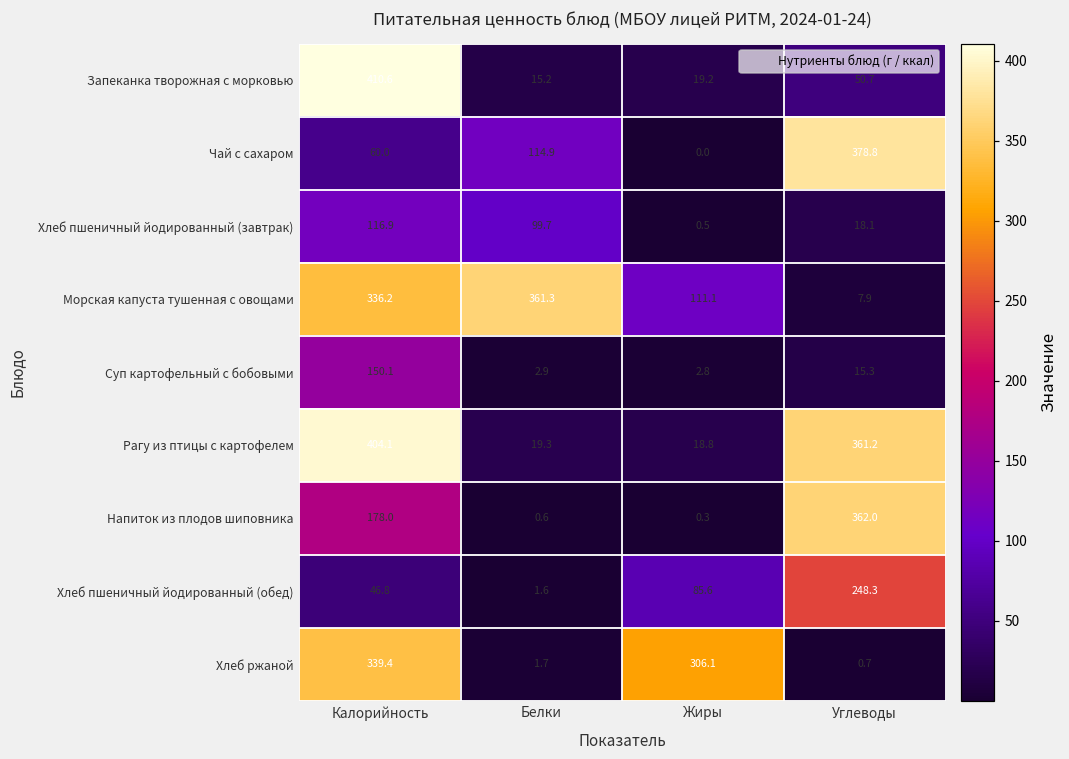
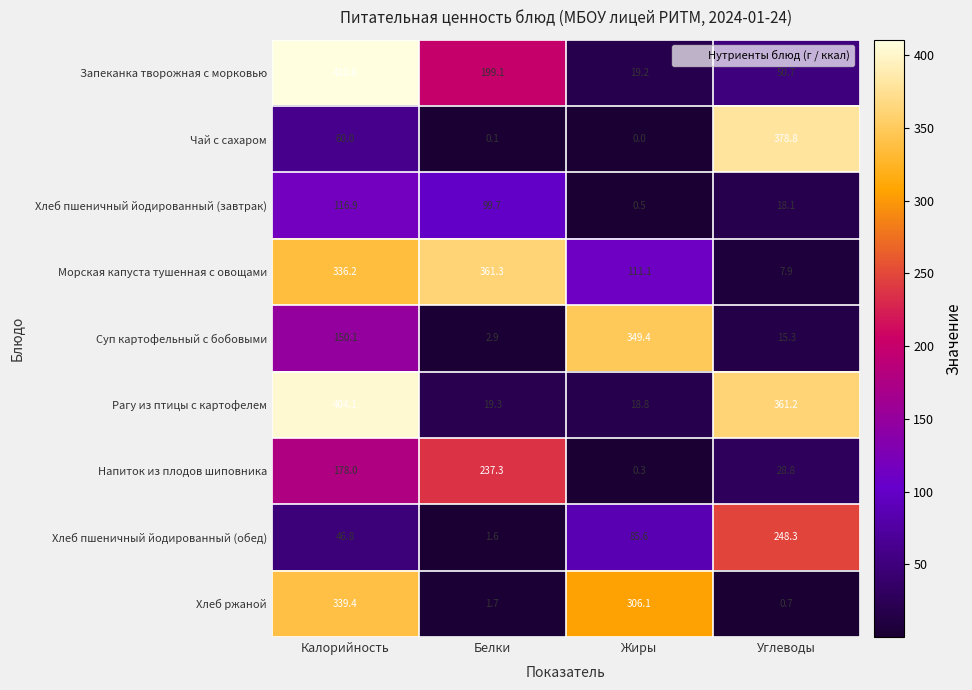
Запеканка творожная с морковью, Белки: 15.2 -> 199.1
Чай с сахаром, Белки: 114.9 -> 0.1
Суп картофельный с бобовыми, Жиры: 2.8 -> 349.4
Напиток из плодов шиповника, Белки: 0.6 -> 237.3
Напиток из плодов шиповника, Углеводы: 362.0 -> 28.8
